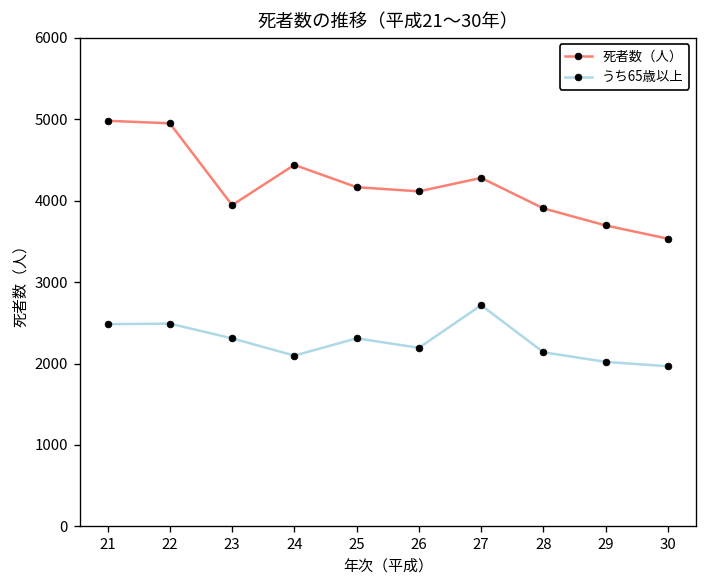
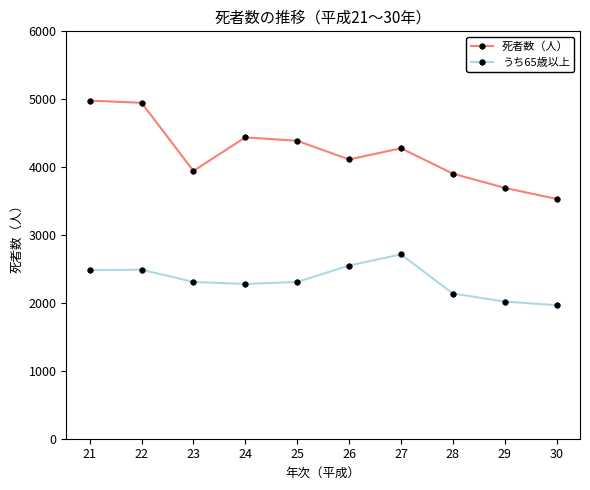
うち65歳以上, 24: 2100 -> 2300
死者数（人）, 25: 4200 -> 4400
うち65歳以上, 26: 2200 -> 2600
